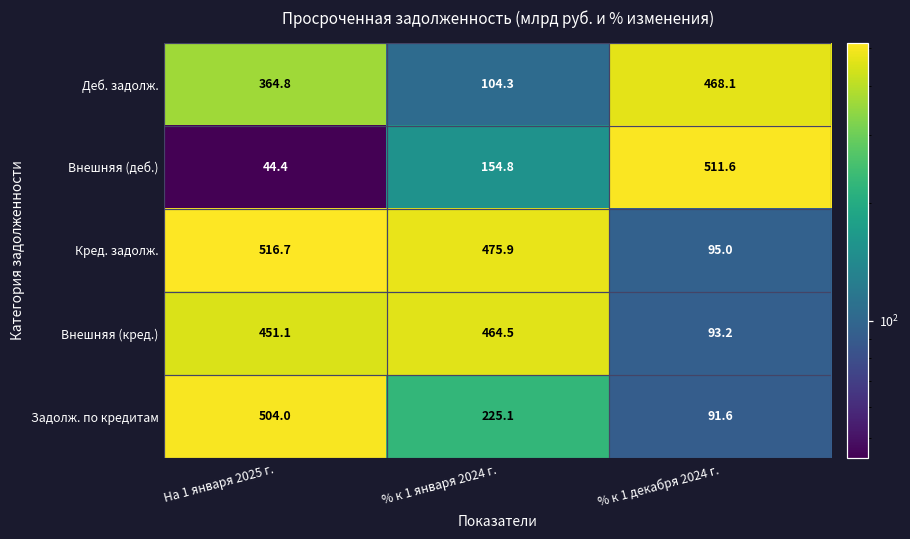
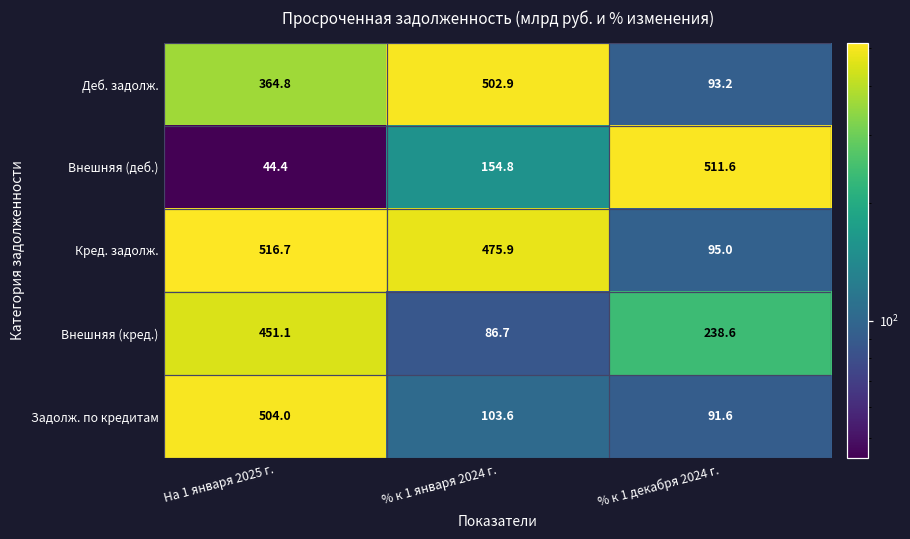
Деб. задолж., % к 1 января 2024 г.: 104.3 -> 502.9
Деб. задолж., % к 1 декабря 2024 г.: 468.1 -> 93.2
Внешняя (кред.), % к 1 января 2024 г.: 464.5 -> 86.7
Внешняя (кред.), % к 1 декабря 2024 г.: 93.2 -> 238.6
Задолж. по кредитам, % к 1 января 2024 г.: 225.1 -> 103.6
